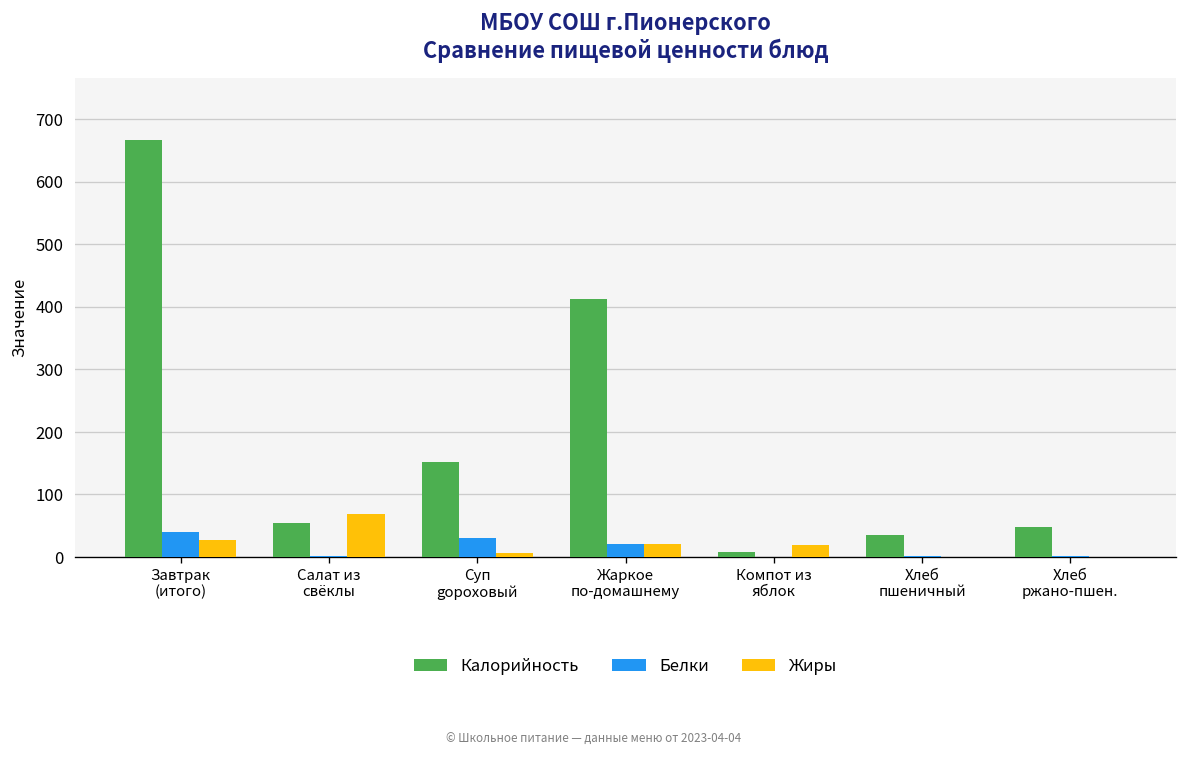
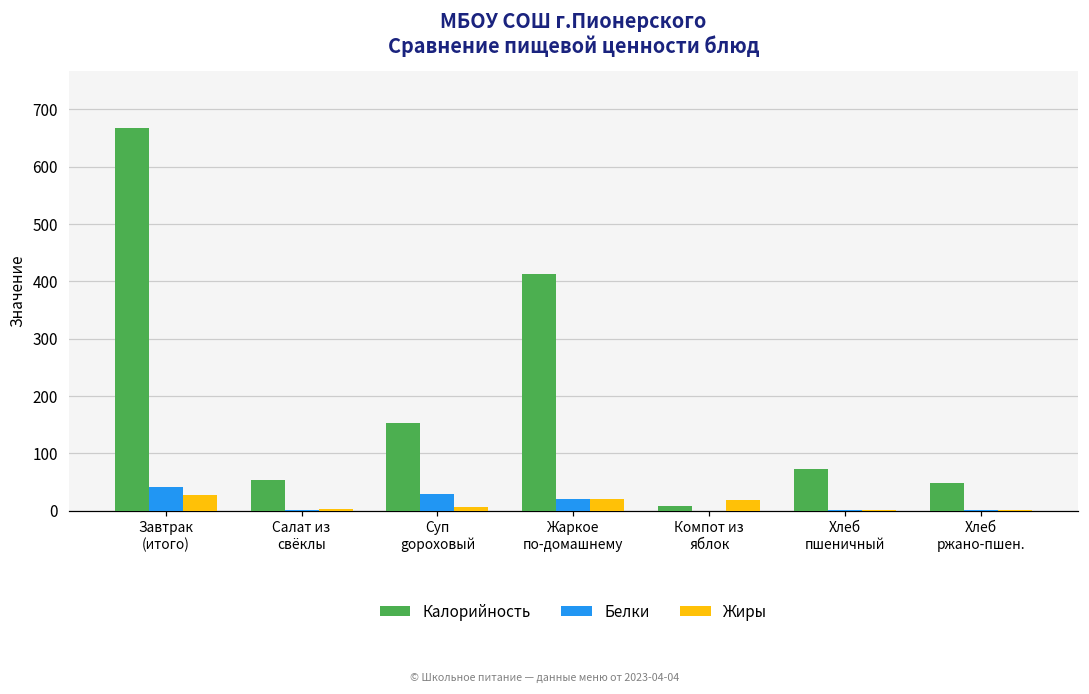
Жиры, Салат из свёклы: 70 -> 0
Калорийность, Хлеб пшеничный: 30 -> 70
